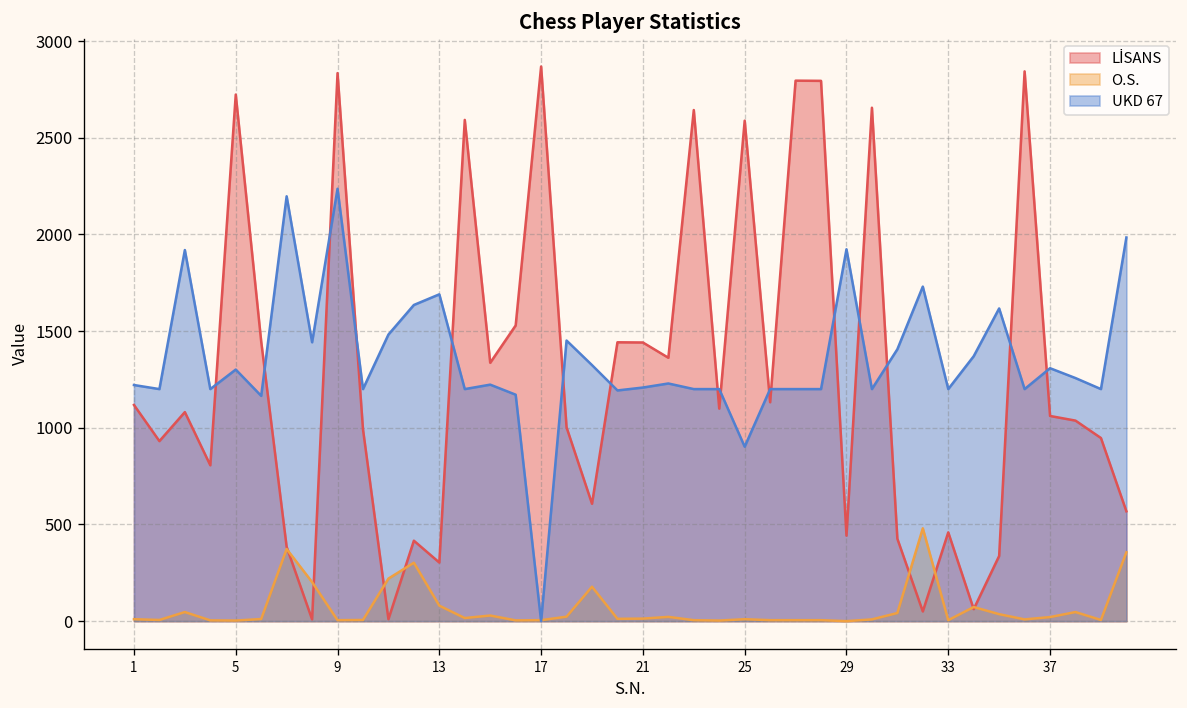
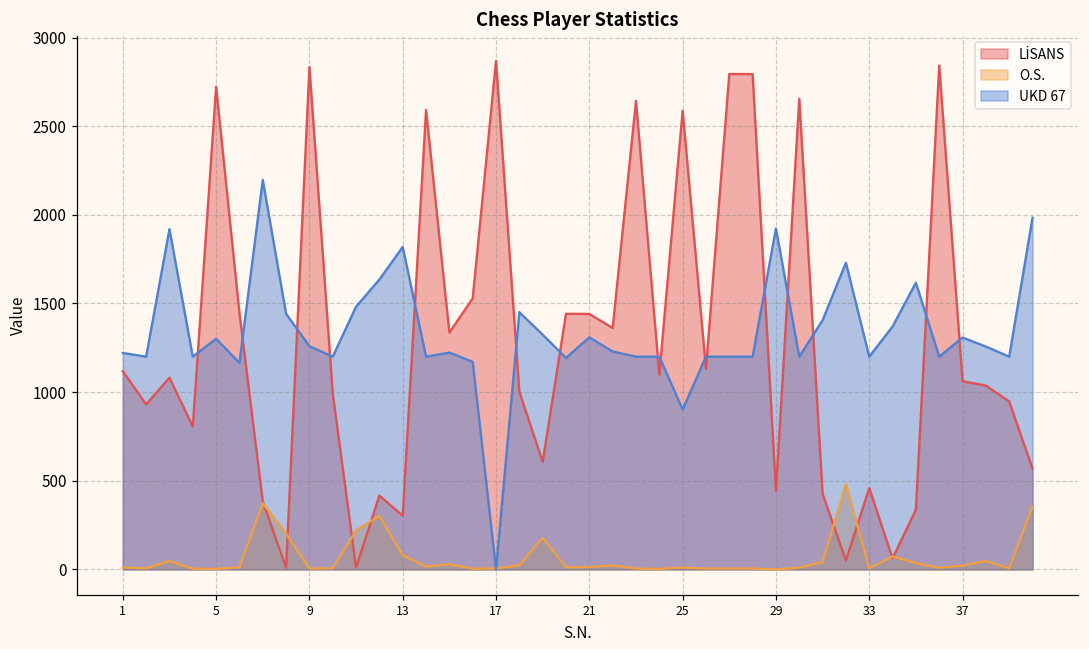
UKD 67, 9: 2240 -> 1260
UKD 67, 13: 1690 -> 1820
UKD 67, 21: 1210 -> 1310
